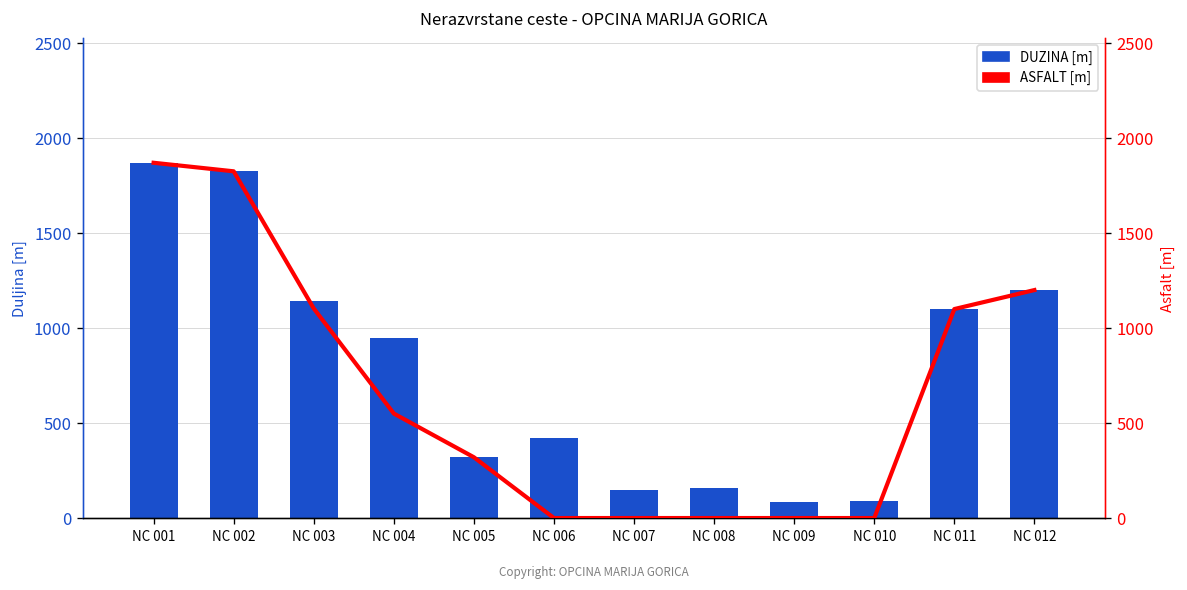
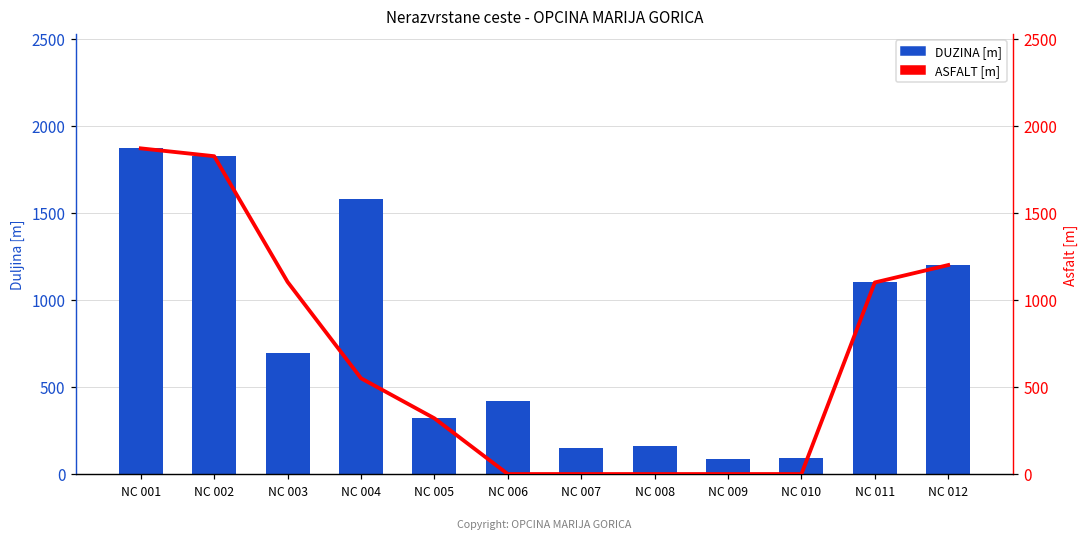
DUZINA [m], NC 003: 1140 -> 690
DUZINA [m], NC 004: 950 -> 1580
